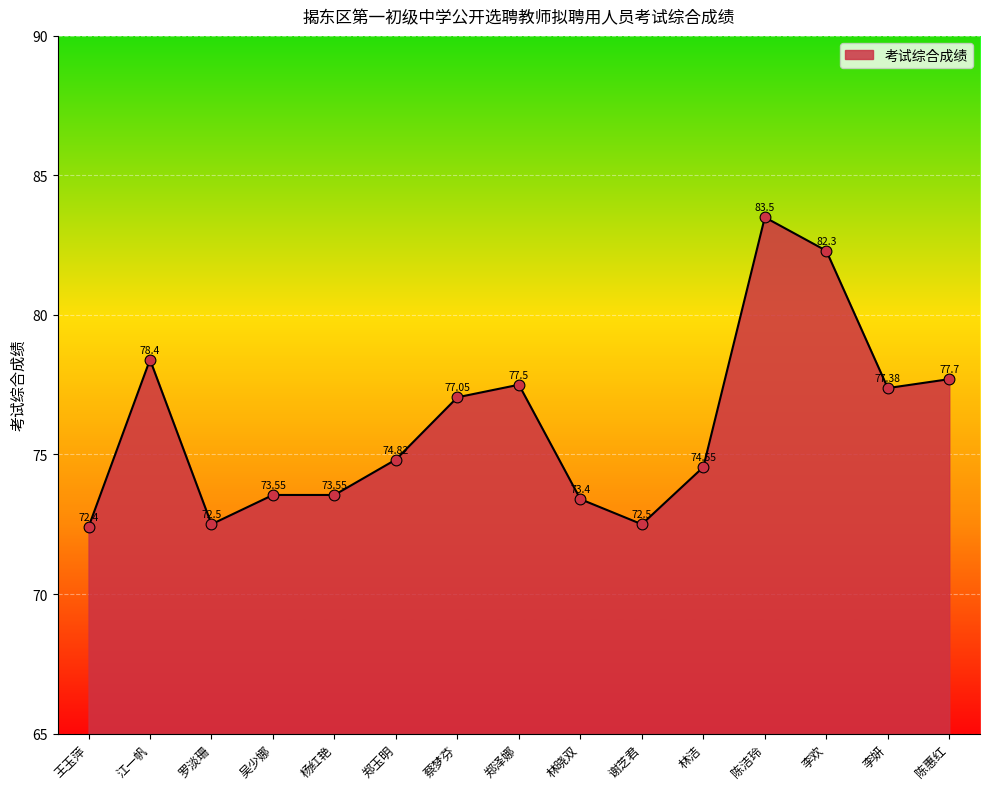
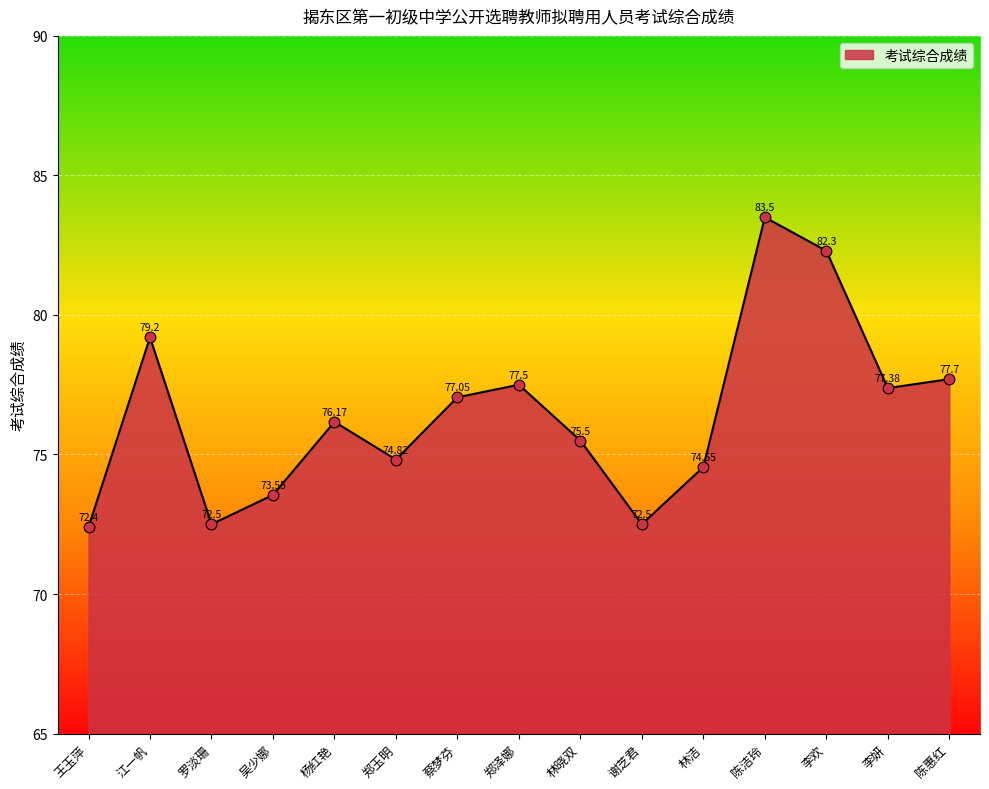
江一帆: 78.4 -> 79.2
杨红艳: 73.55 -> 76.17
林晓双: 73.4 -> 75.5
